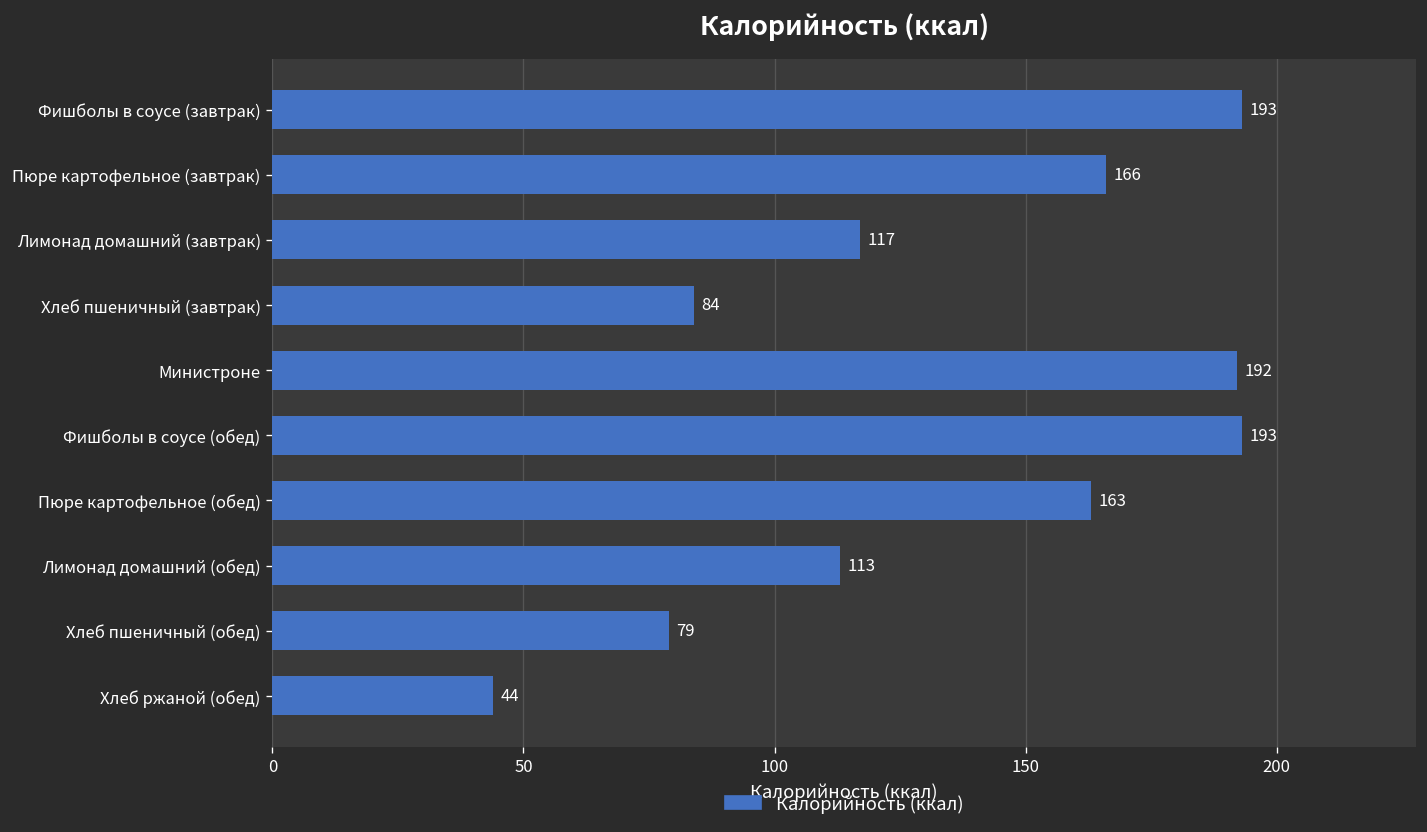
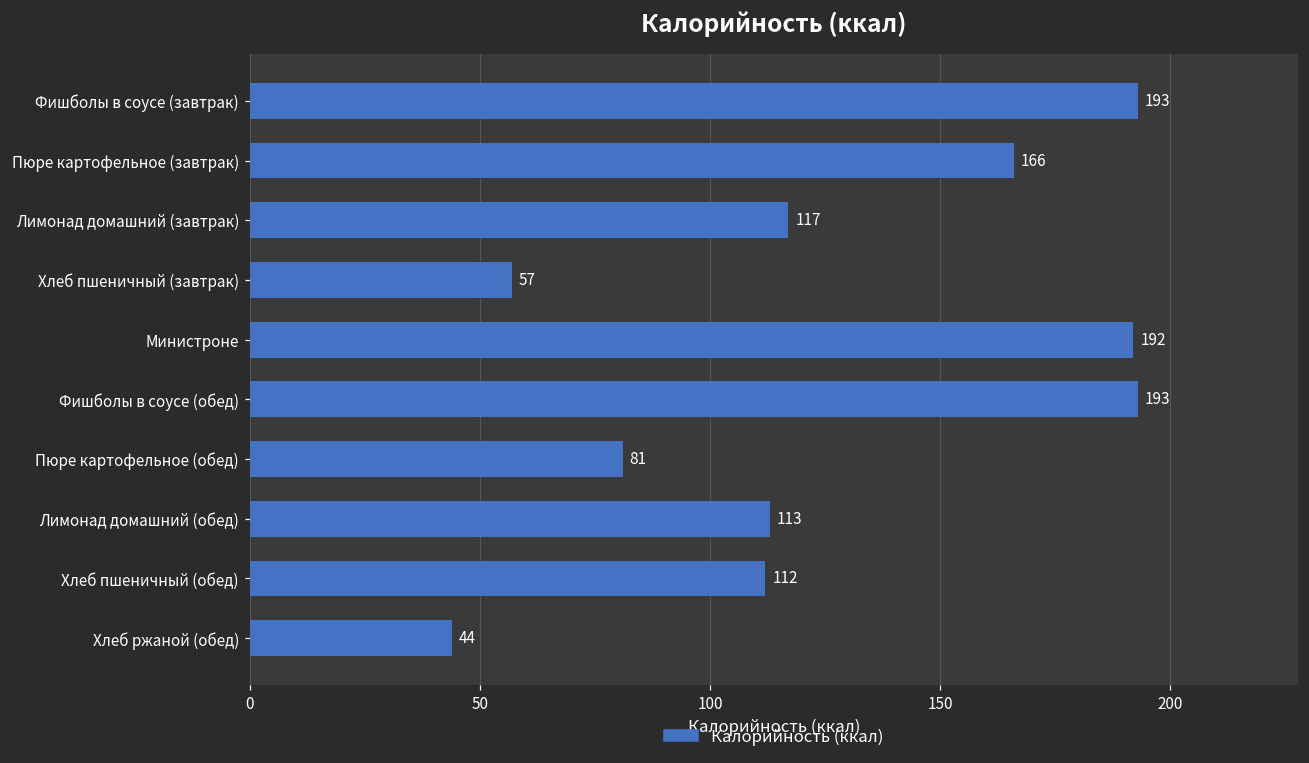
Хлеб пшеничный (завтрак): 84 -> 57
Пюре картофельное (обед): 163 -> 81
Хлеб пшеничный (обед): 79 -> 112
